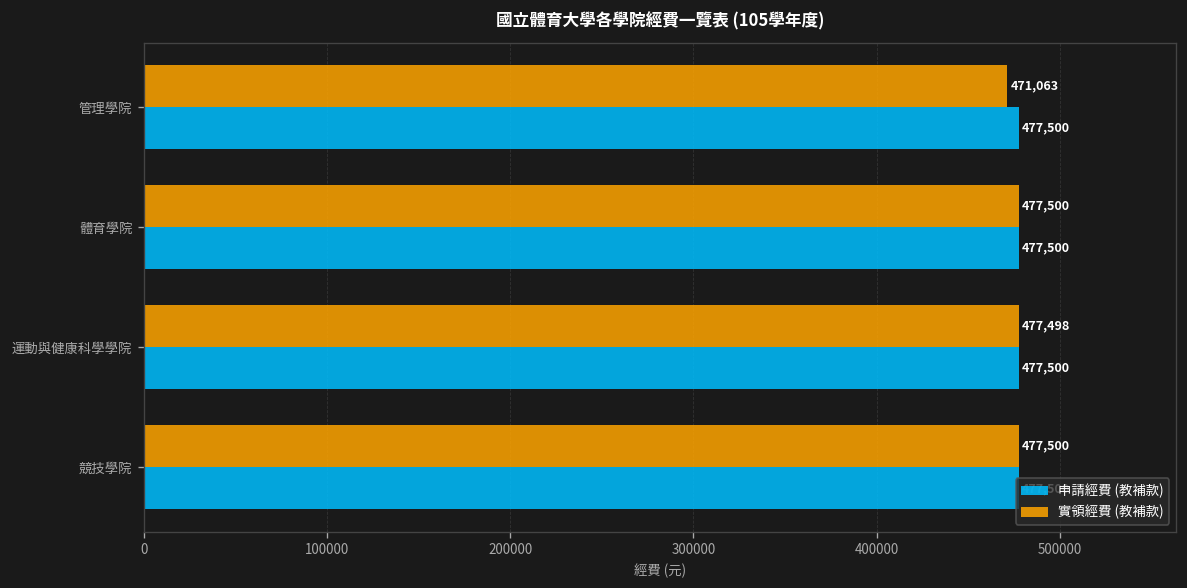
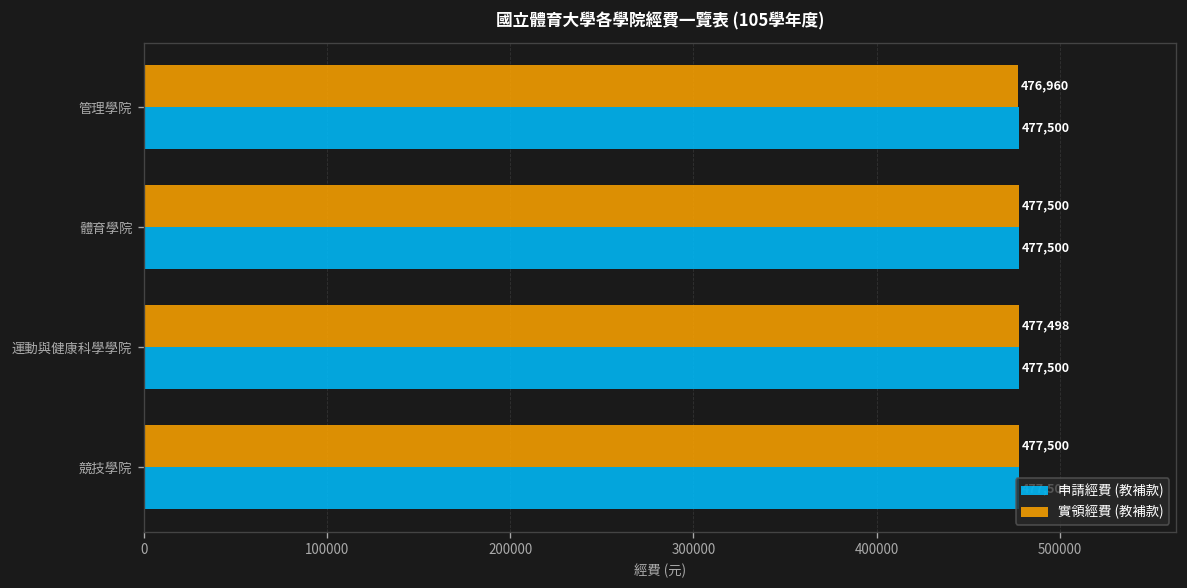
實領經費 (教補款), 管理學院: 471,063 -> 476,960
